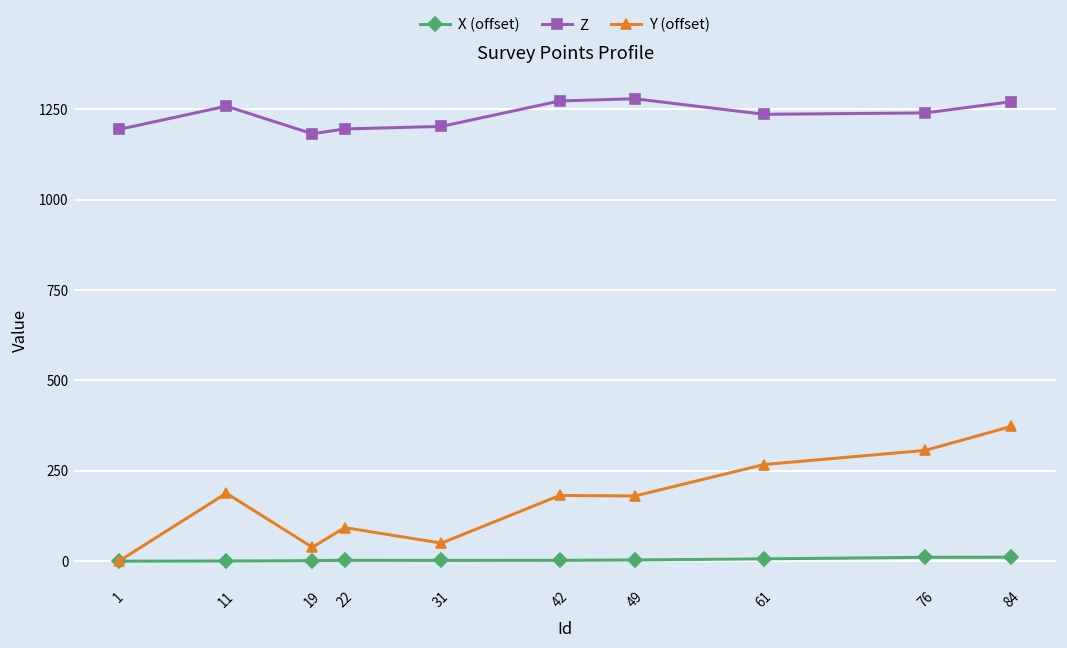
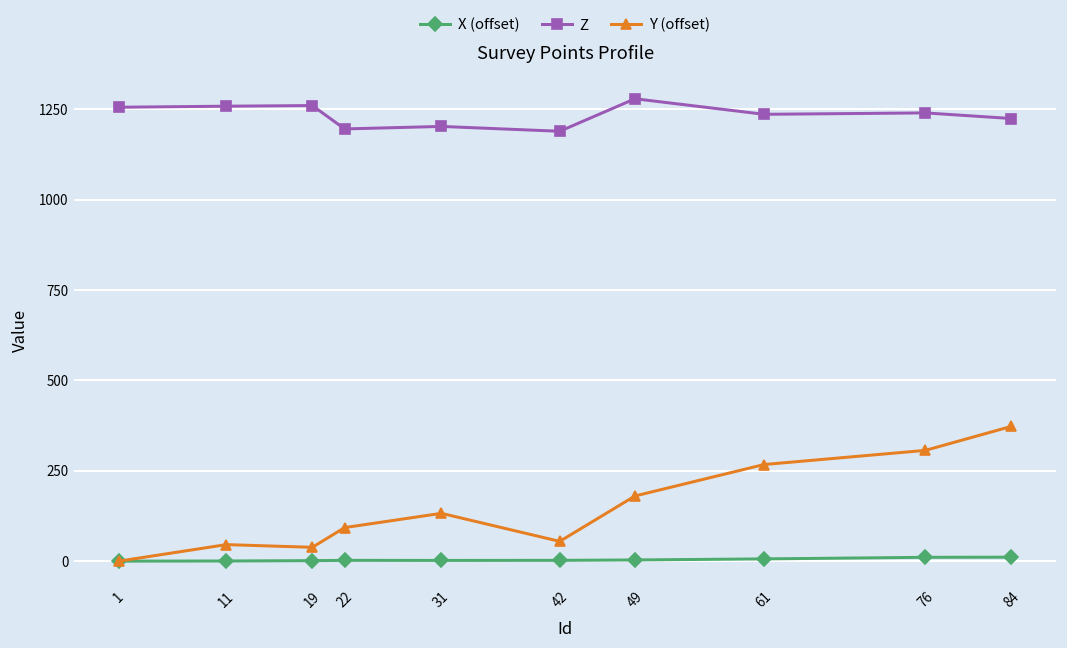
Z, 1: 1190 -> 1260
Y (offset), 11: 190 -> 50
Z, 19: 1180 -> 1260
Y (offset), 31: 50 -> 130
Z, 42: 1270 -> 1190
Y (offset), 42: 180 -> 50
Z, 84: 1270 -> 1220
